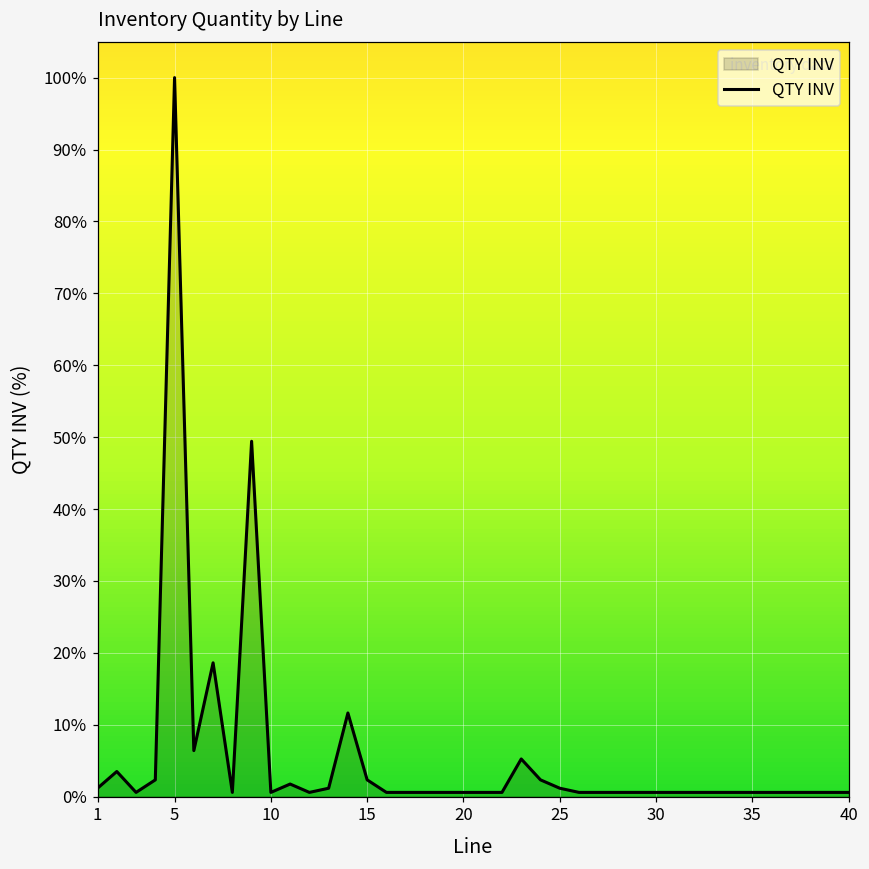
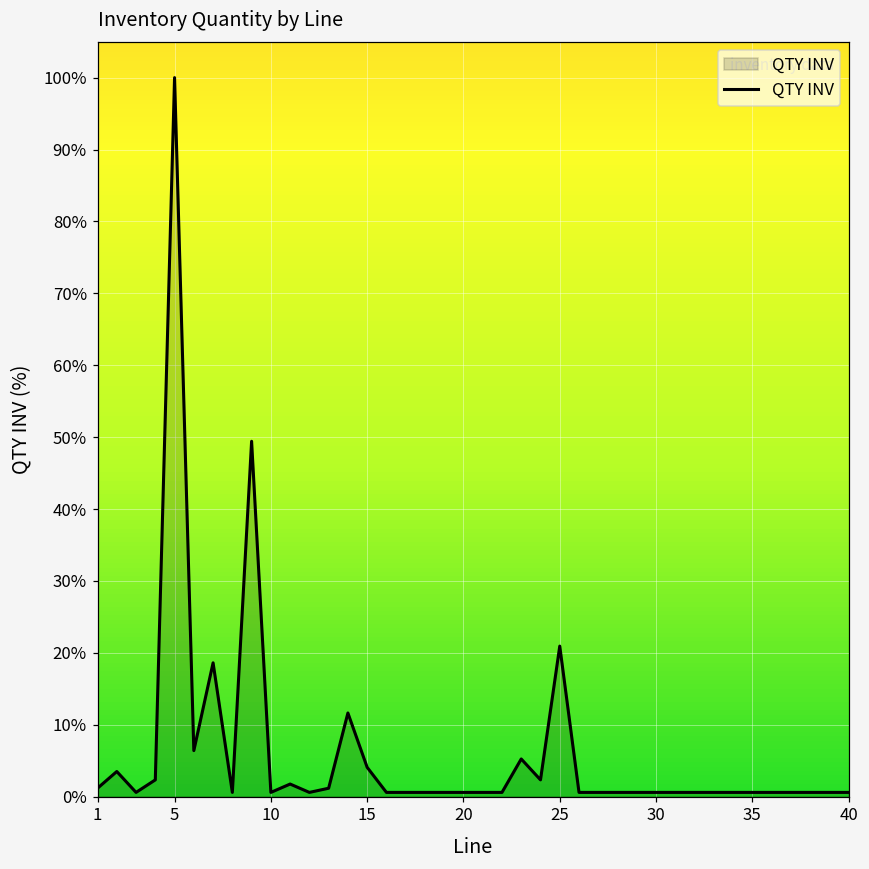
15: 2% -> 4%
25: 1% -> 21%
